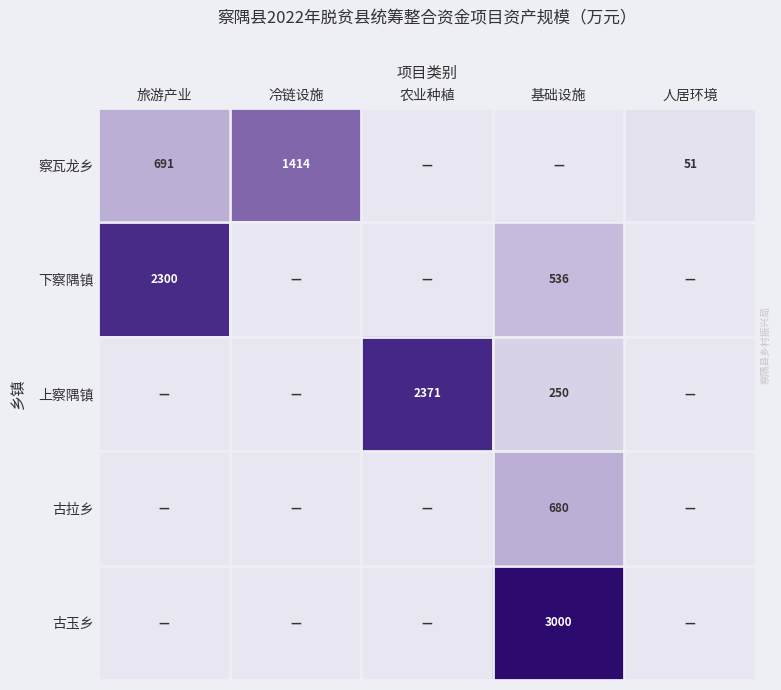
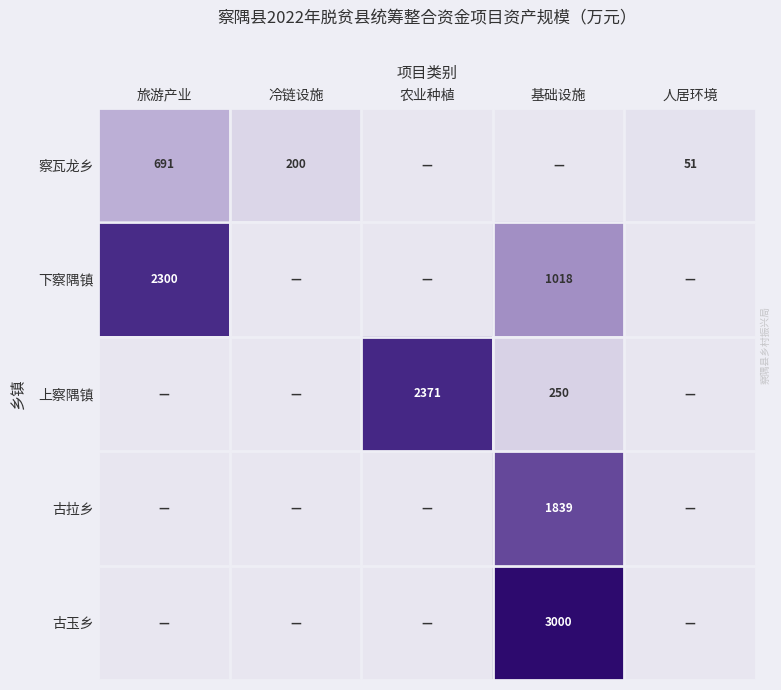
察瓦龙乡, 冷链设施: 1414 -> 200
下察隅镇, 基础设施: 536 -> 1018
古拉乡, 基础设施: 680 -> 1839
